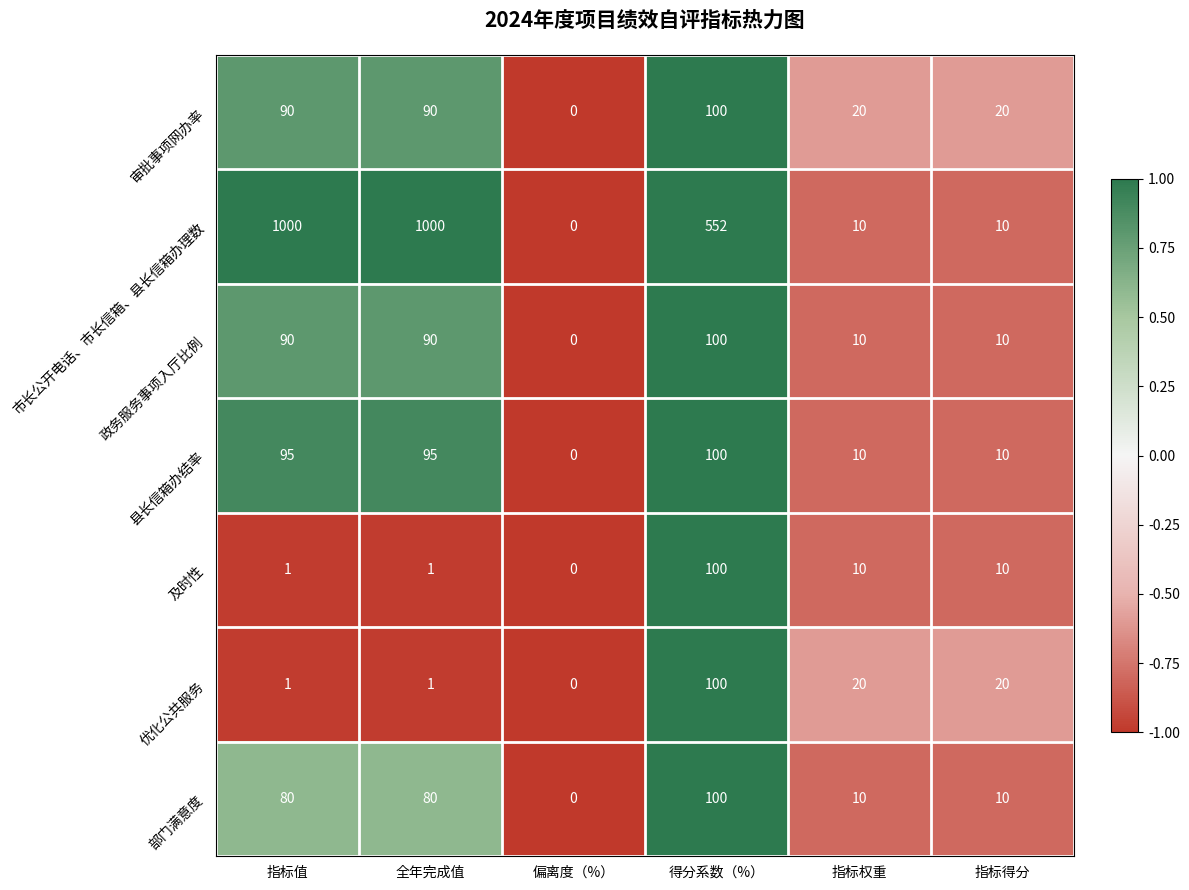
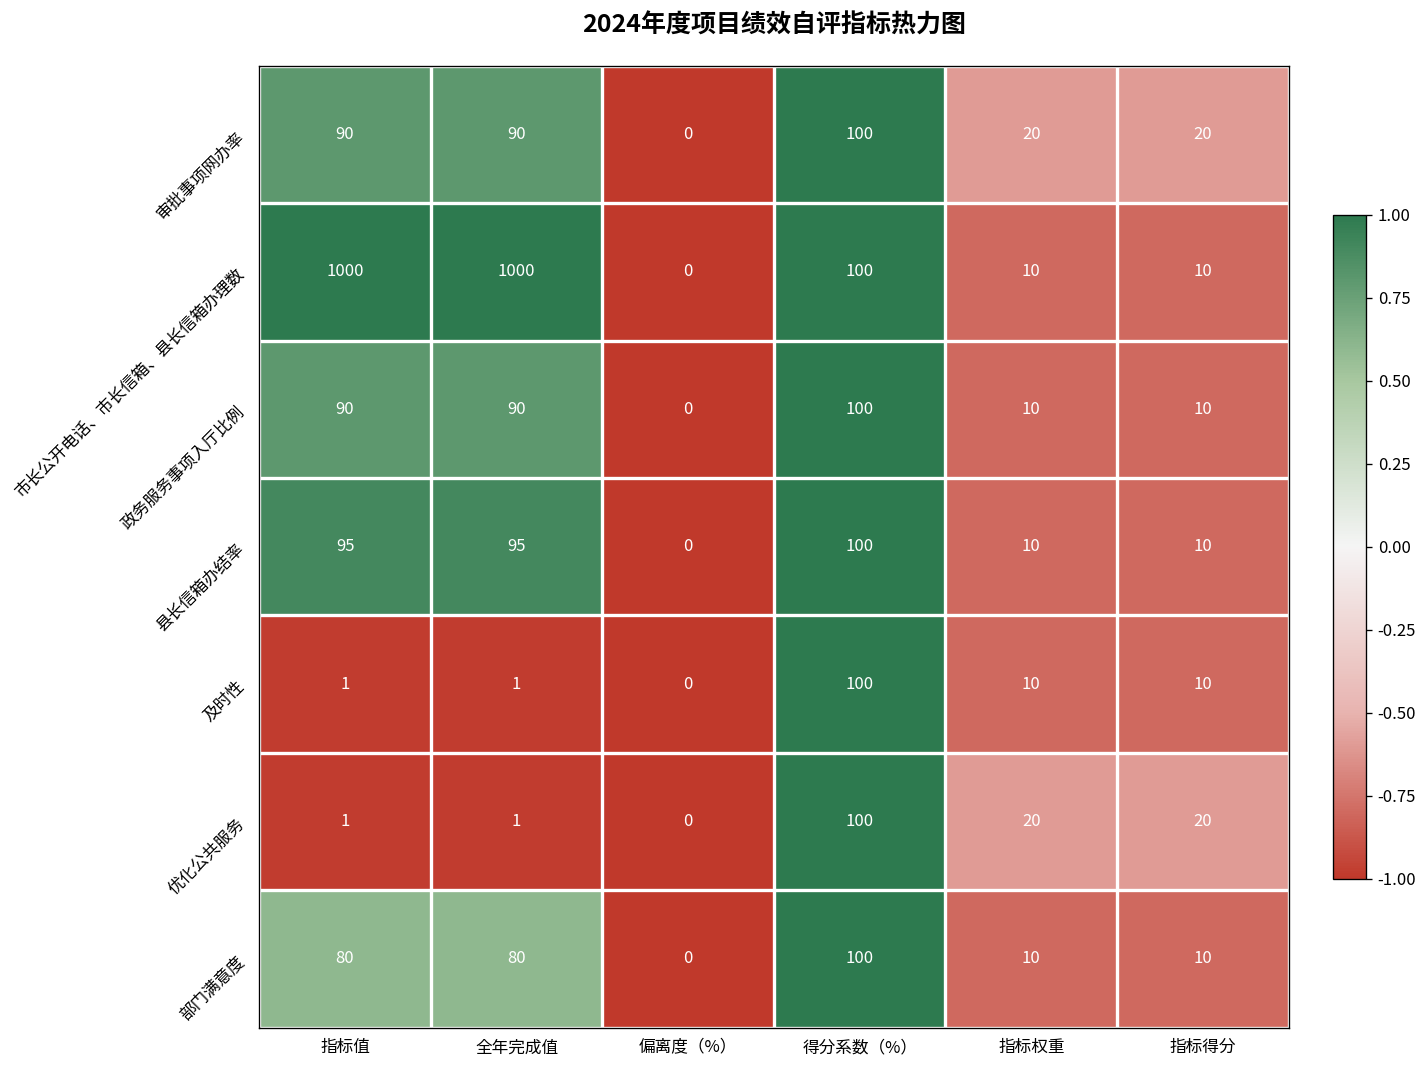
市长公开电话、市长信箱、县长信箱办理数, 得分系数（%）: 552 -> 100
